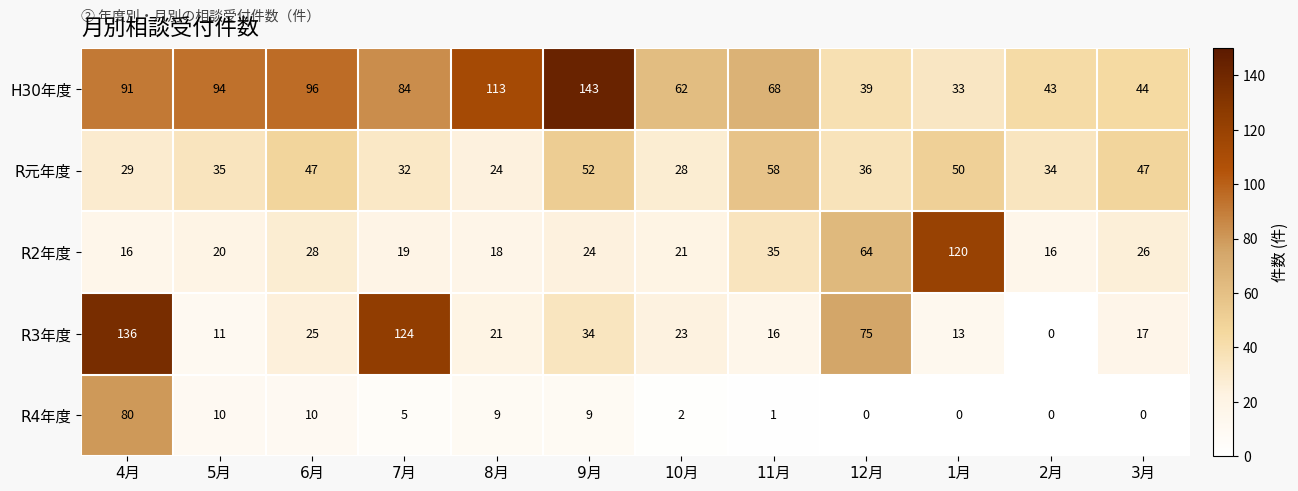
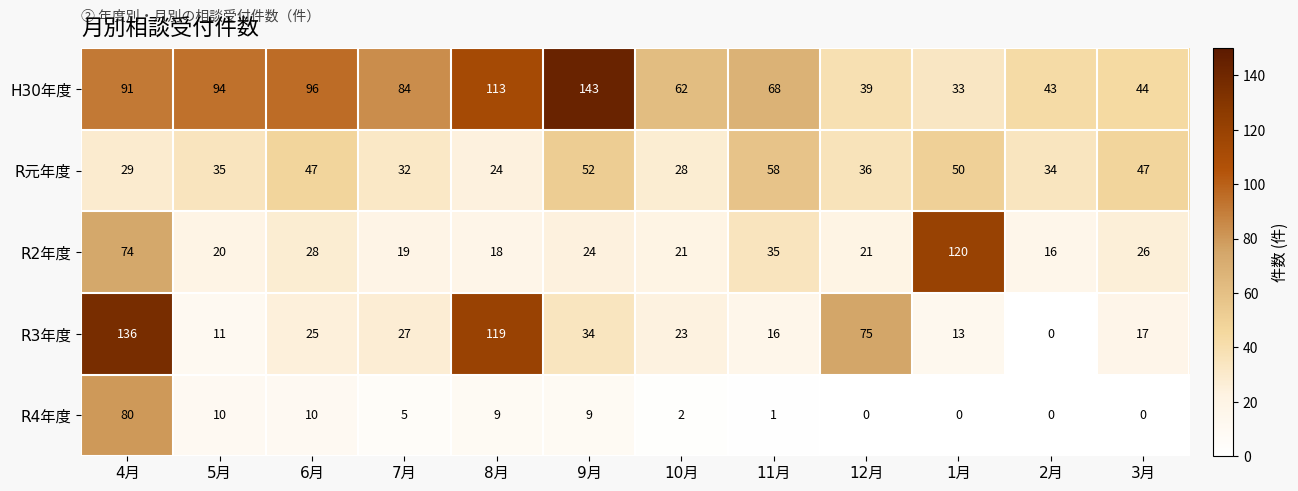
R2年度, 4月: 16 -> 74
R2年度, 12月: 64 -> 21
R3年度, 7月: 124 -> 27
R3年度, 8月: 21 -> 119
